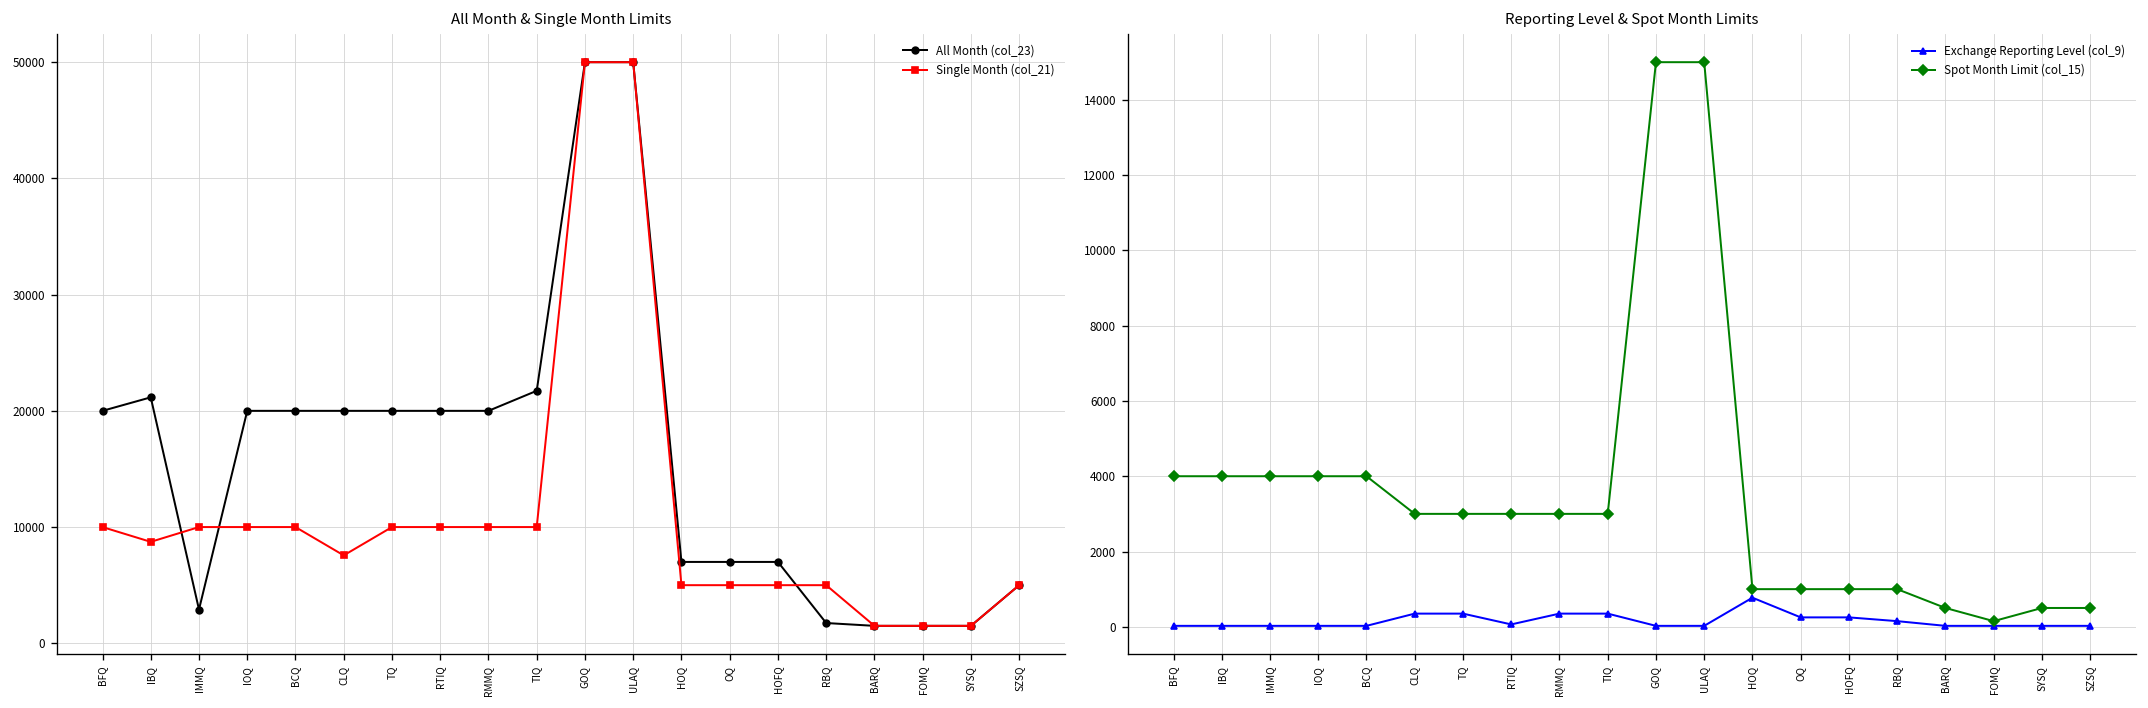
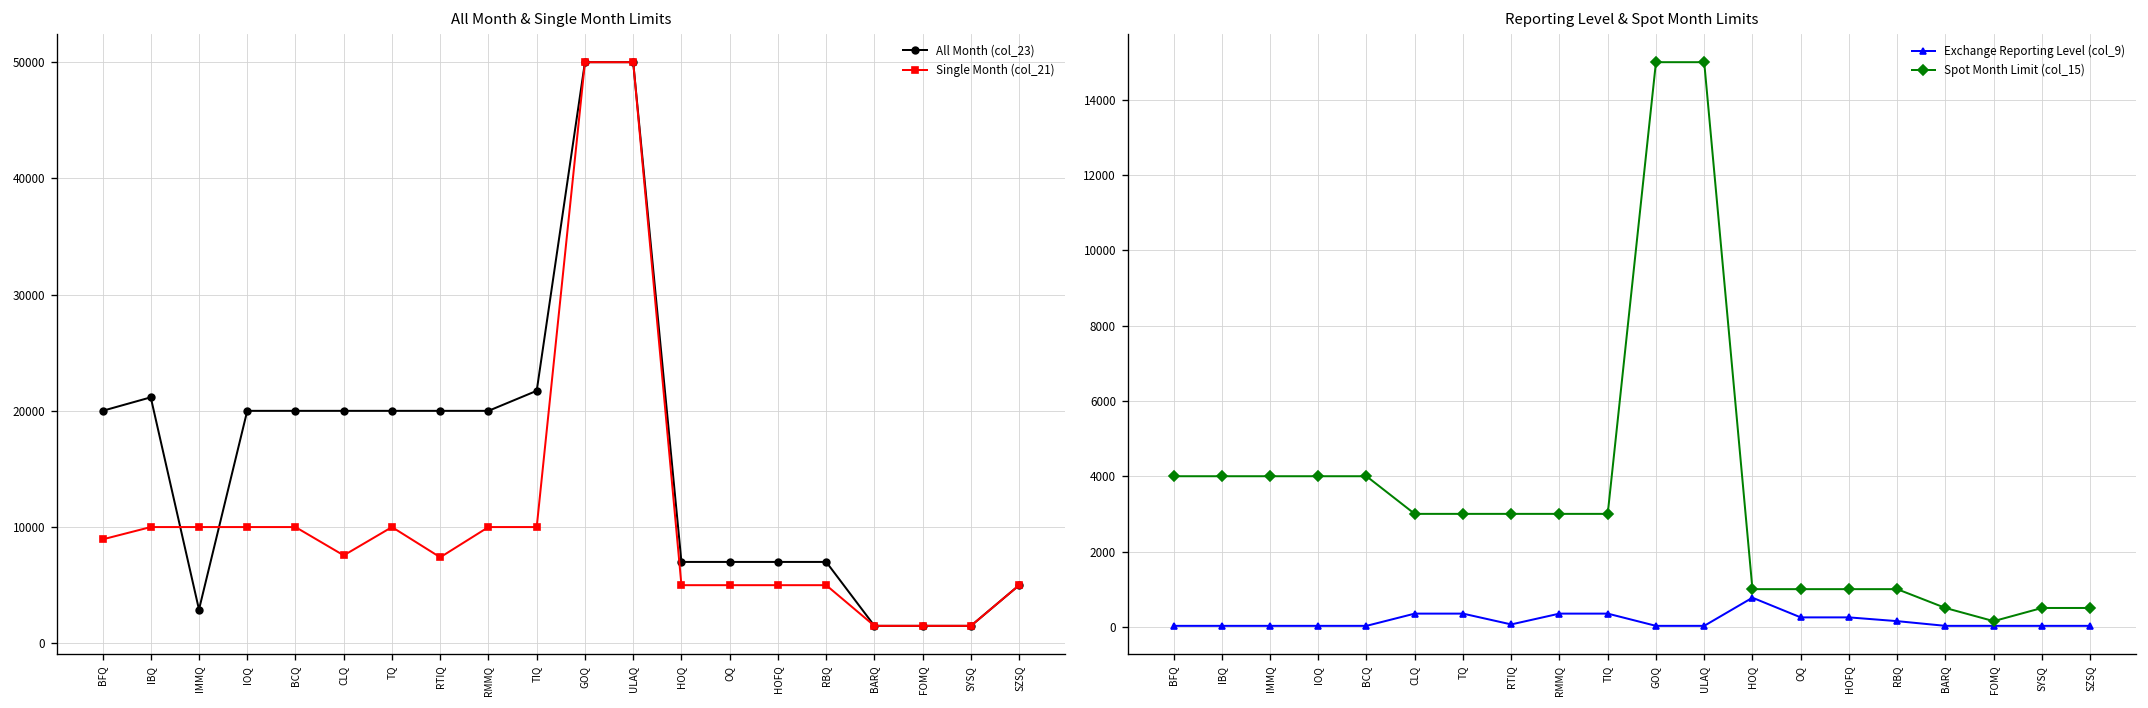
All Month & Single Month Limits, Single Month (col_21), BFQ: 10000 -> 9000
All Month & Single Month Limits, Single Month (col_21), IBQ: 9000 -> 10000
All Month & Single Month Limits, Single Month (col_21), RTIQ: 10000 -> 7000
All Month & Single Month Limits, All Month (col_23), RBQ: 2000 -> 7000
